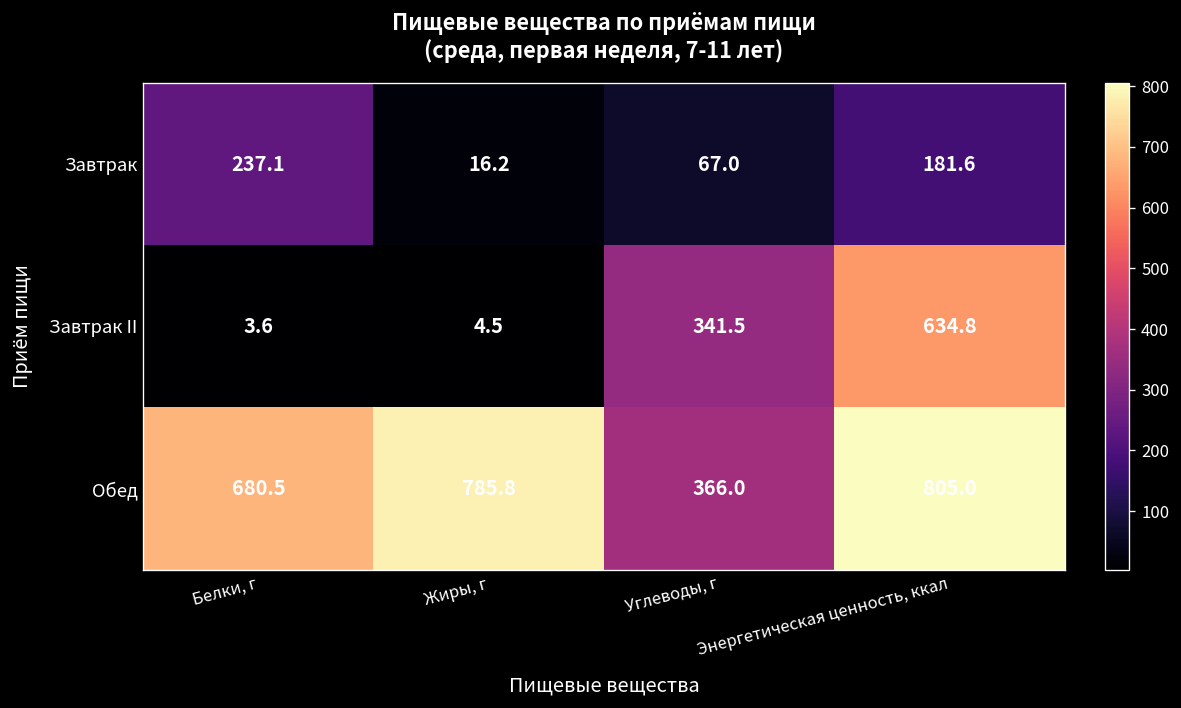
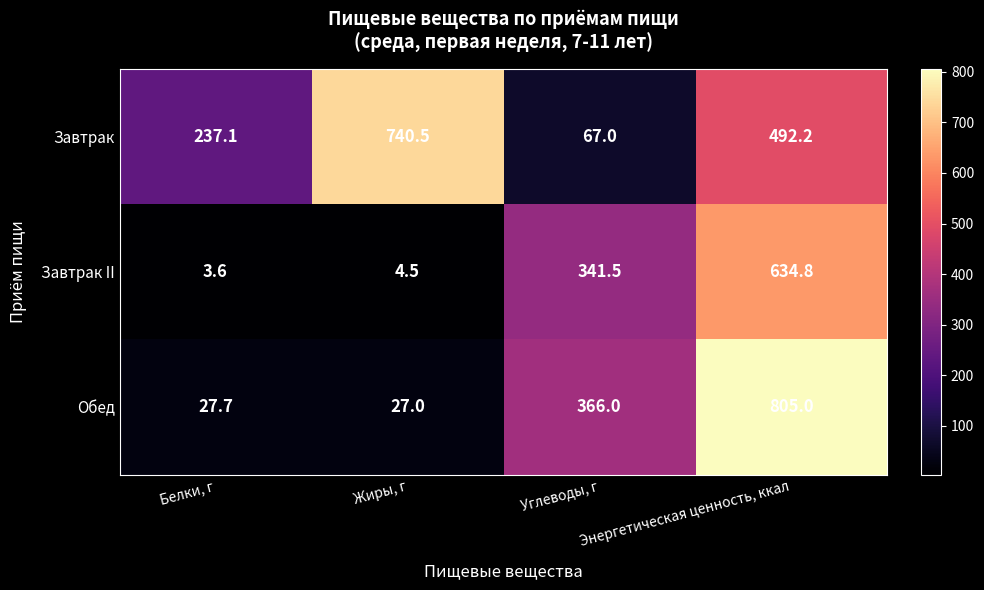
Завтрак, Жиры, г: 16.2 -> 740.5
Завтрак, Энергетическая ценность, ккал: 181.6 -> 492.2
Обед, Белки, г: 680.5 -> 27.7
Обед, Жиры, г: 785.8 -> 27.0
